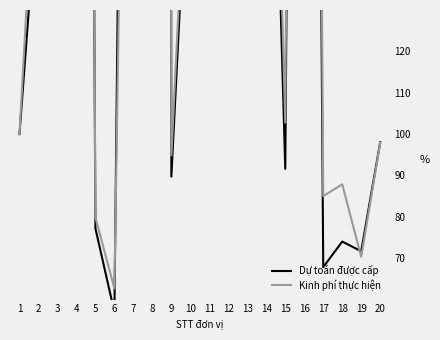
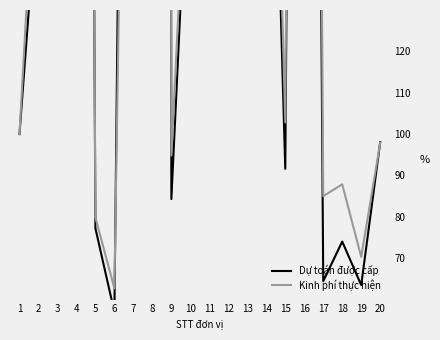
Dự toán được cấp, 9: 90 -> 84
Dự toán được cấp, 17: 68 -> 64
Dự toán được cấp, 19: 72 -> 64
